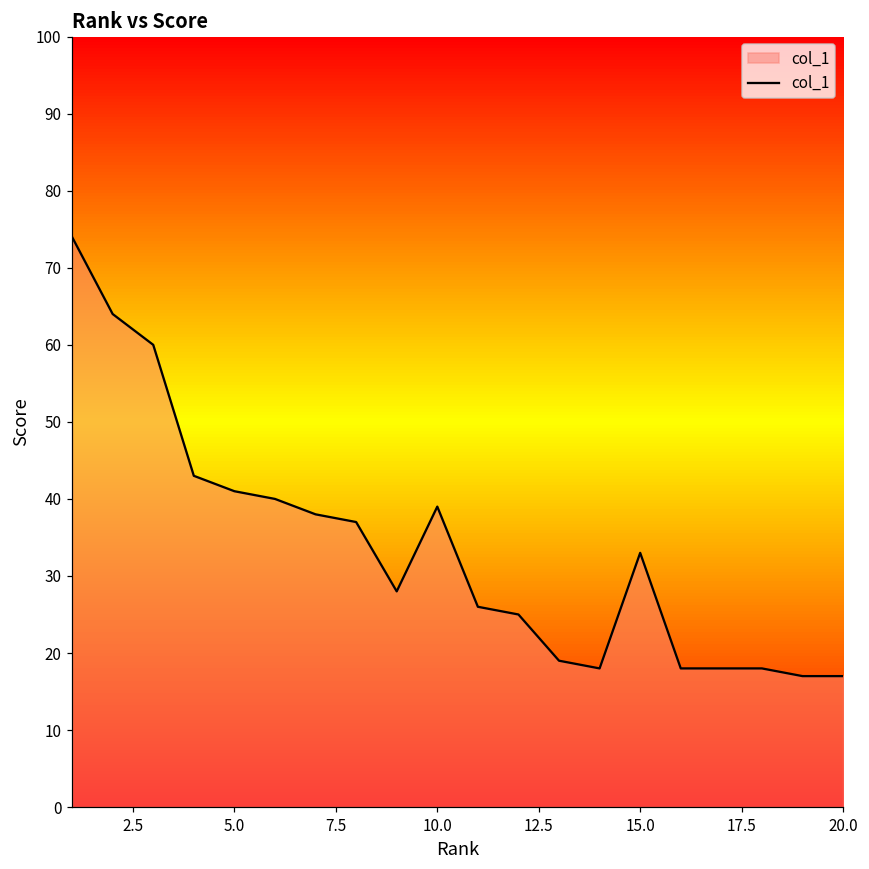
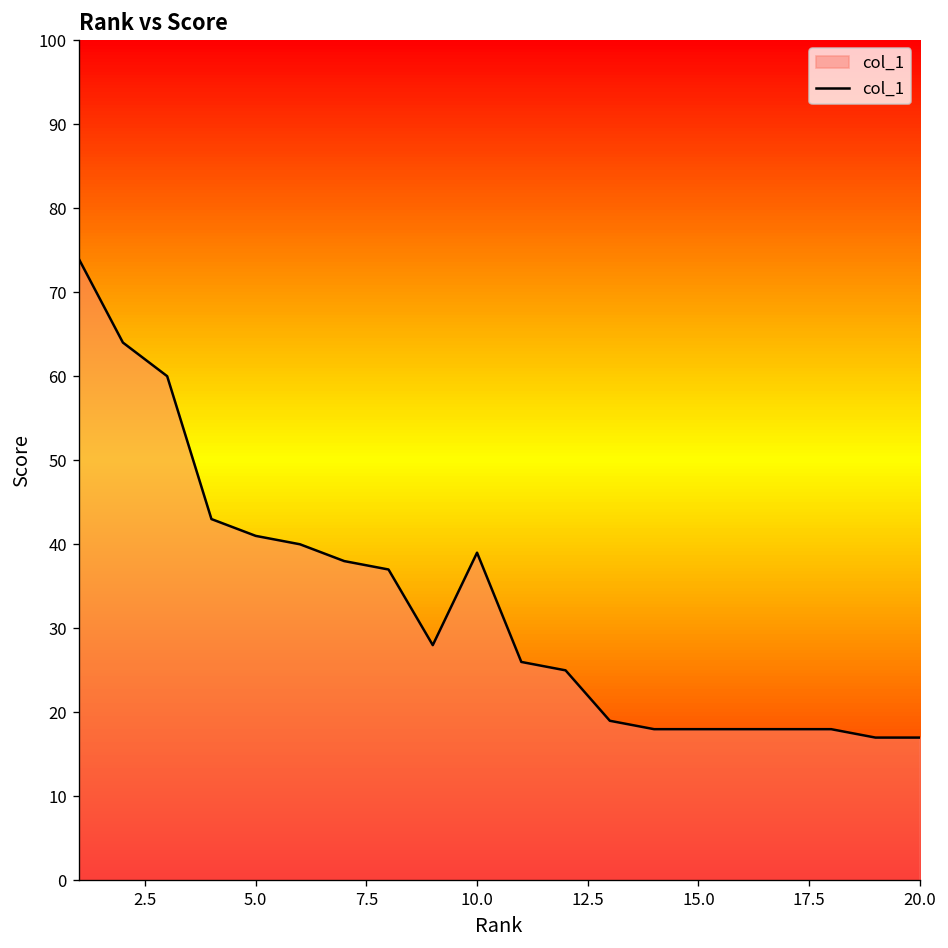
15.0: 33 -> 18
